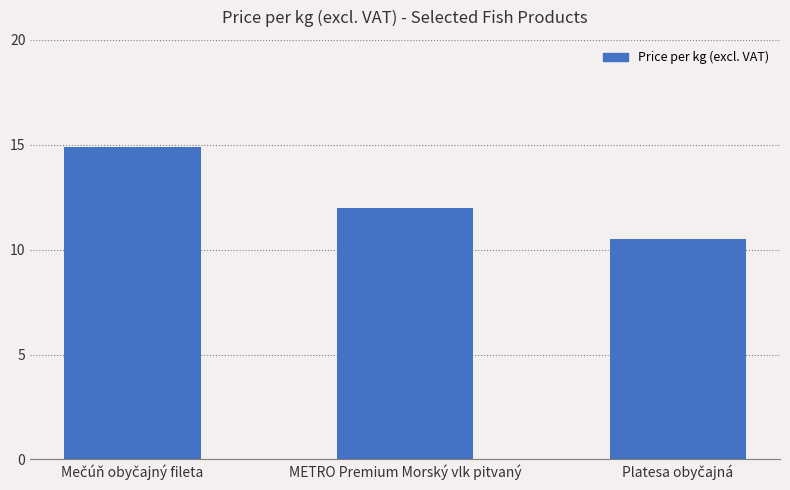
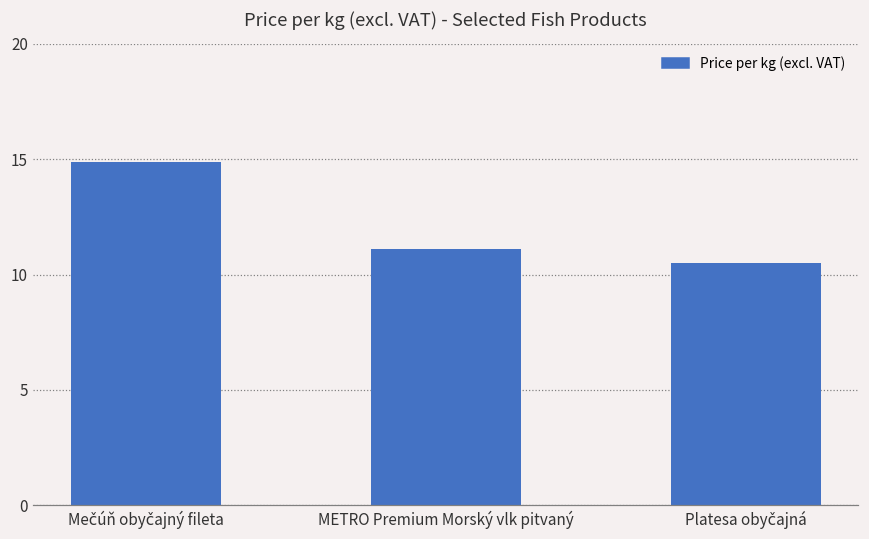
METRO Premium Morský vlk pitvaný: 12.0 -> 11.1
